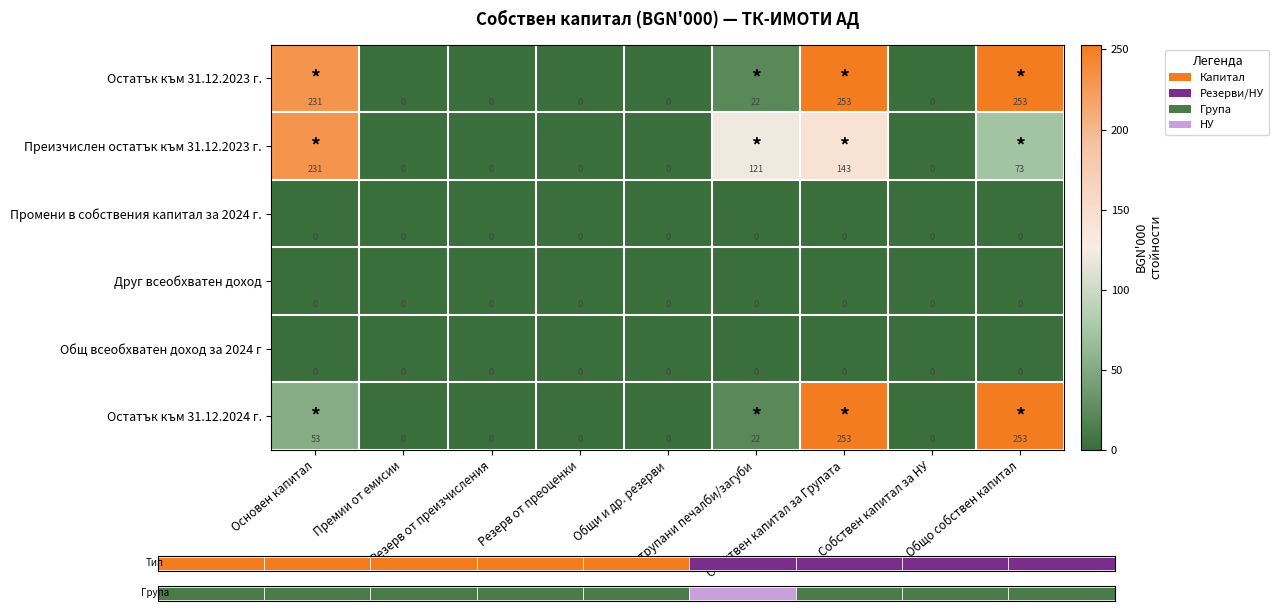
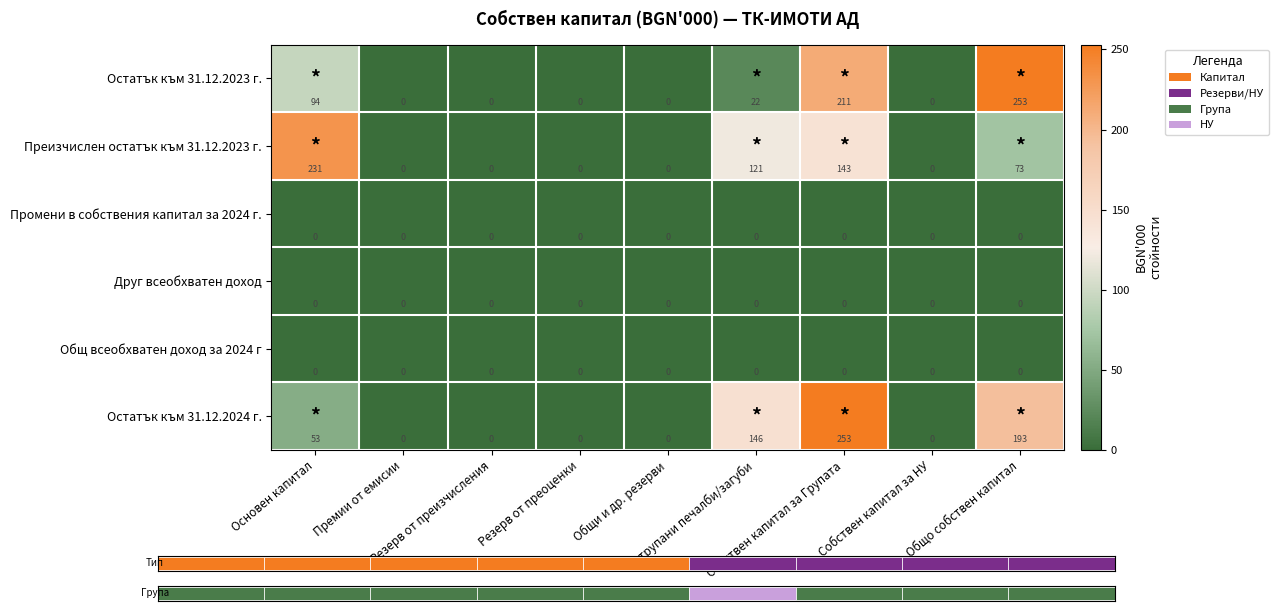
Собствен капитал (BGN'000) — ТК-ИМОТИ АД, Остатък към 31.12.2023 г., Основен капитал: 231 -> 94
Собствен капитал (BGN'000) — ТК-ИМОТИ АД, Остатък към 31.12.2023 г., Собствен капитал за Групата: 253 -> 211
Собствен капитал (BGN'000) — ТК-ИМОТИ АД, Остатък към 31.12.2024 г., Натрупани печалби/загуби: 22 -> 146
Собствен капитал (BGN'000) — ТК-ИМОТИ АД, Остатък към 31.12.2024 г., Общо собствен капитал: 253 -> 193
